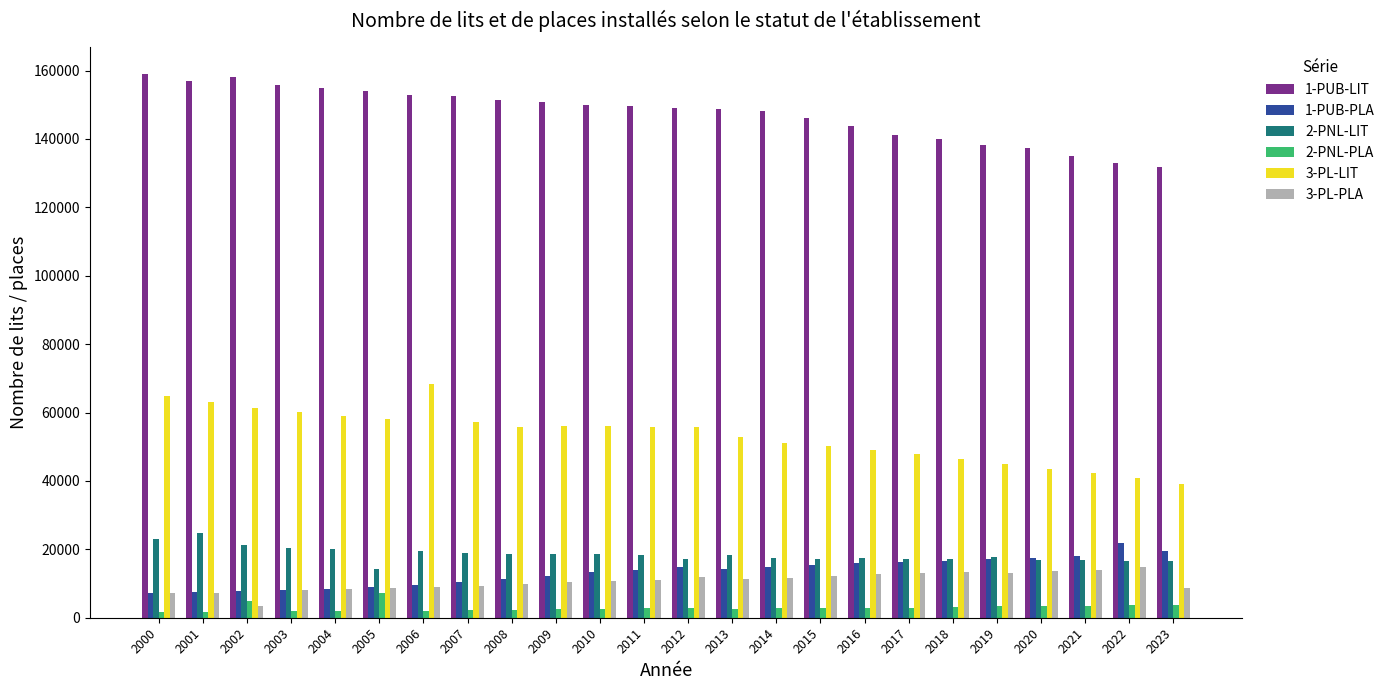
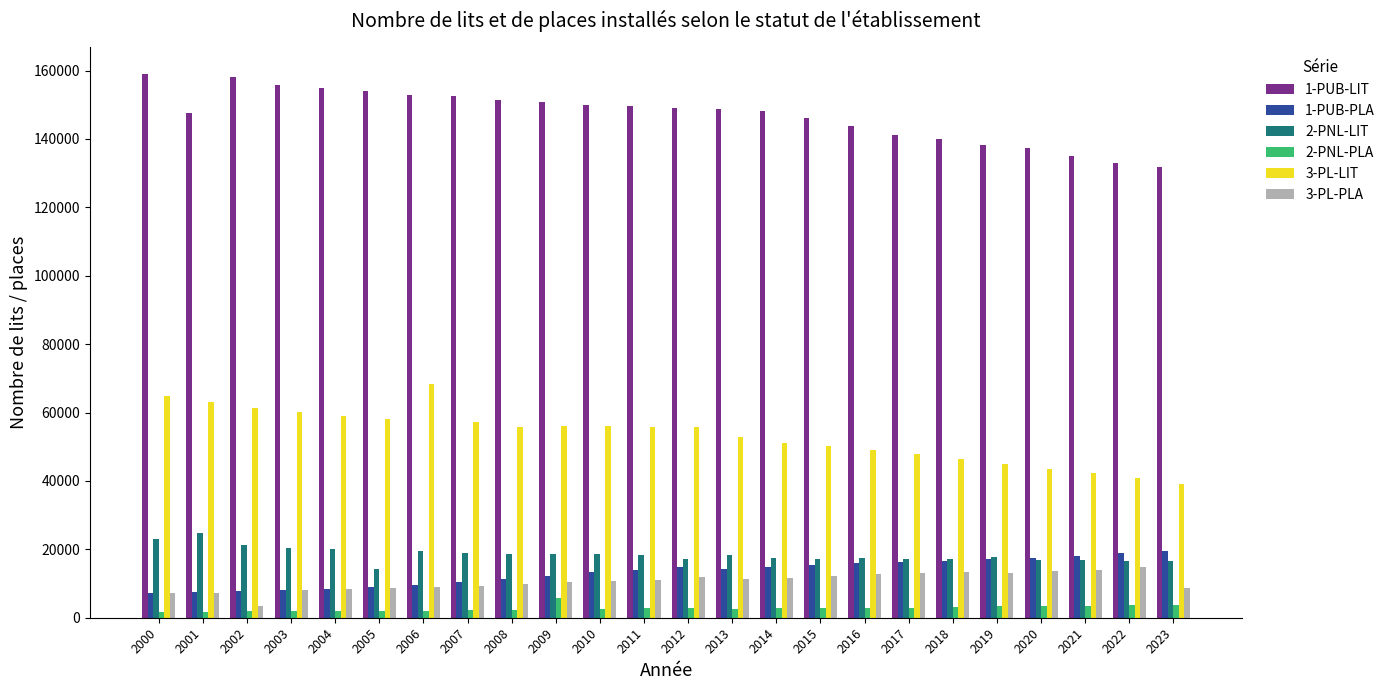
1-PUB-LIT, 2001: 157000 -> 148000
2-PNL-PLA, 2002: 5000 -> 2000
2-PNL-PLA, 2005: 7000 -> 2000
2-PNL-PLA, 2009: 2000 -> 6000
1-PUB-PLA, 2022: 22000 -> 19000
